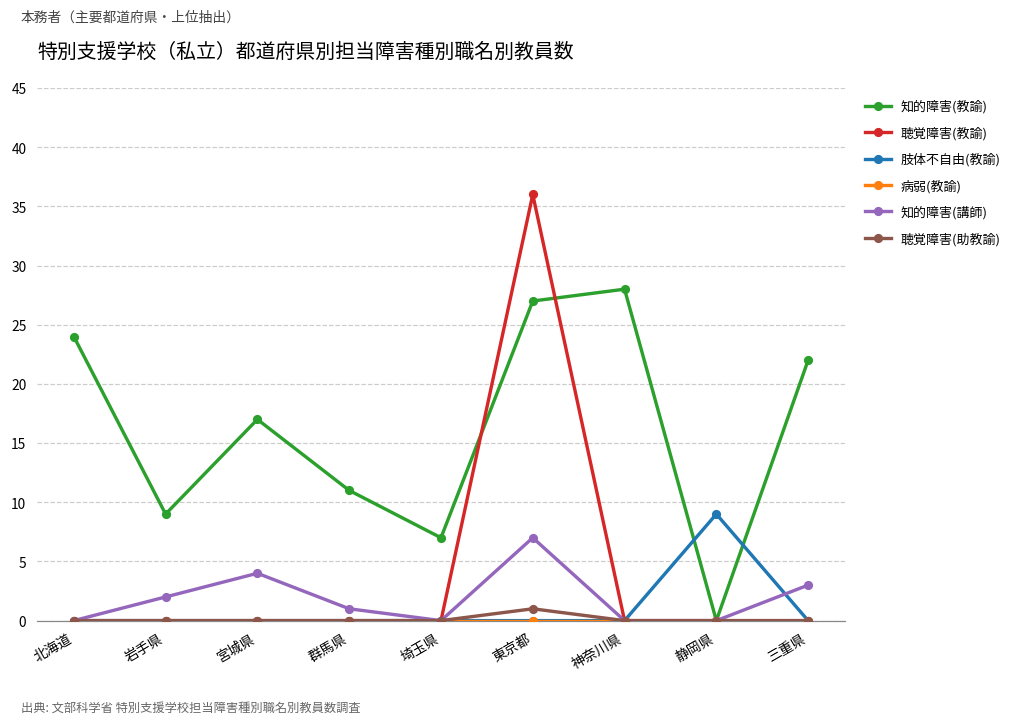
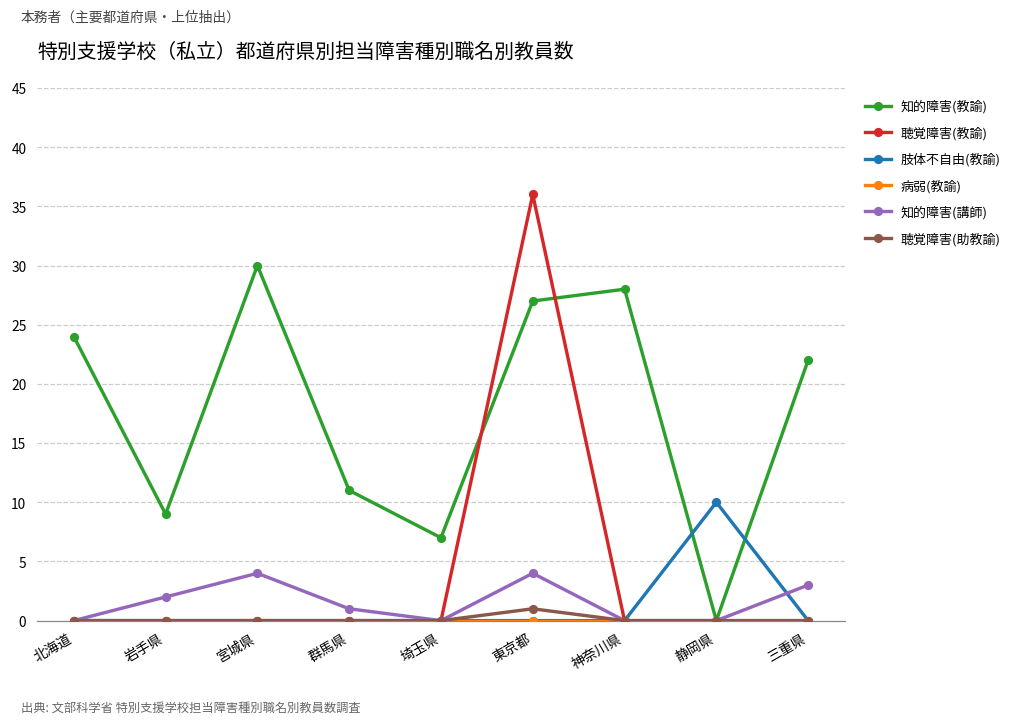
知的障害(教諭), 宮城県: 17 -> 30
知的障害(講師), 東京都: 7 -> 4
肢体不自由(教諭), 静岡県: 9 -> 10
